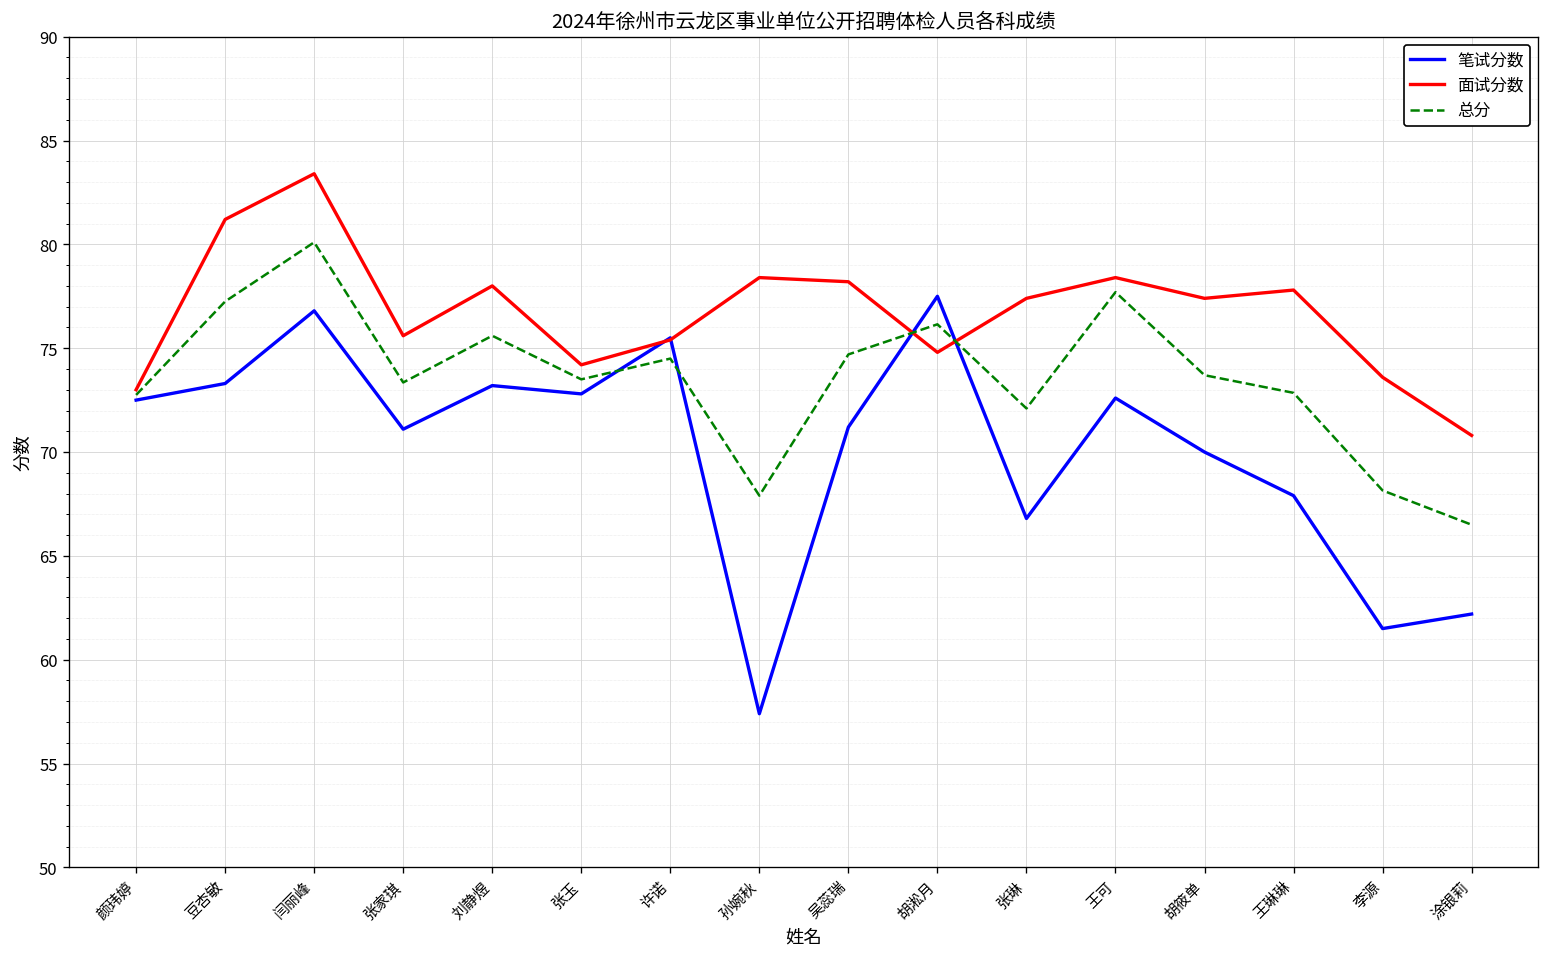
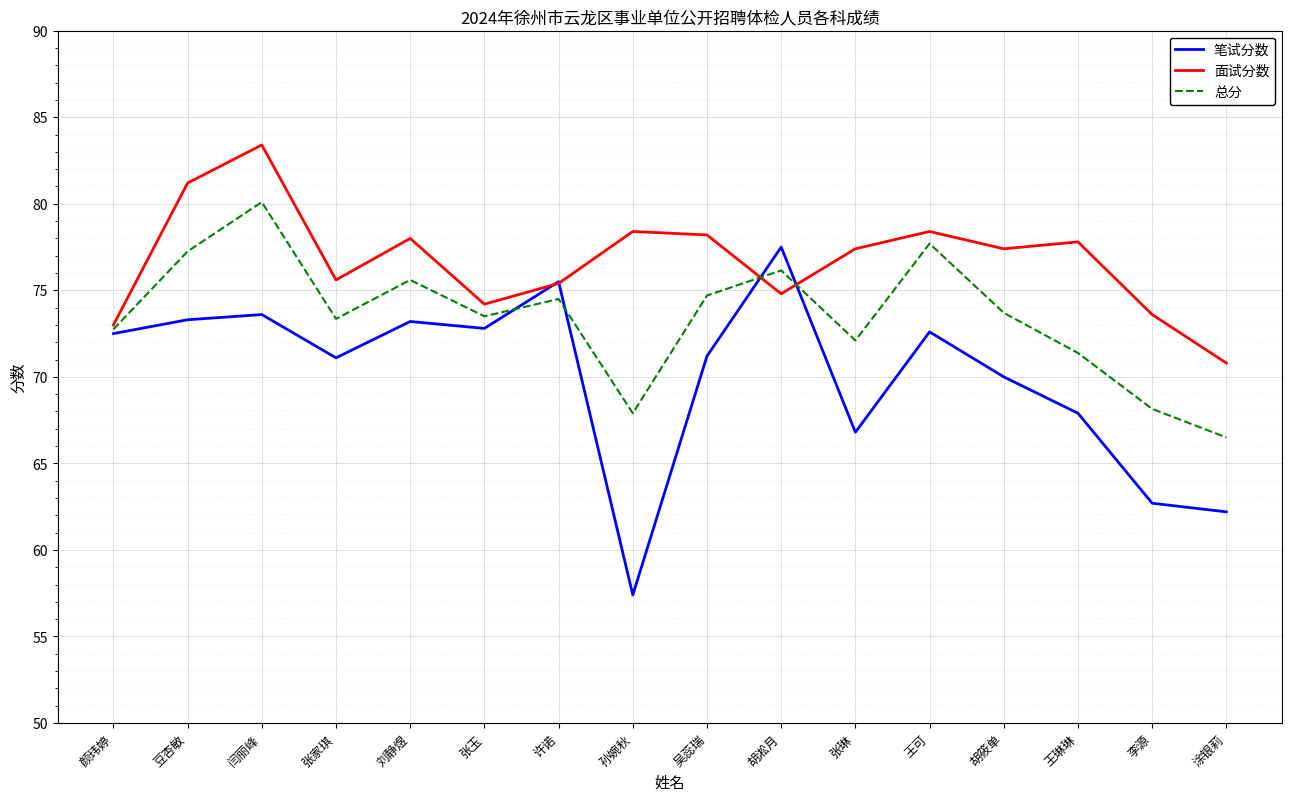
笔试分数, 闫丽峰: 76.8 -> 73.6
总分, 王琳琳: 72.9 -> 71.4
笔试分数, 李源: 61.5 -> 62.7
